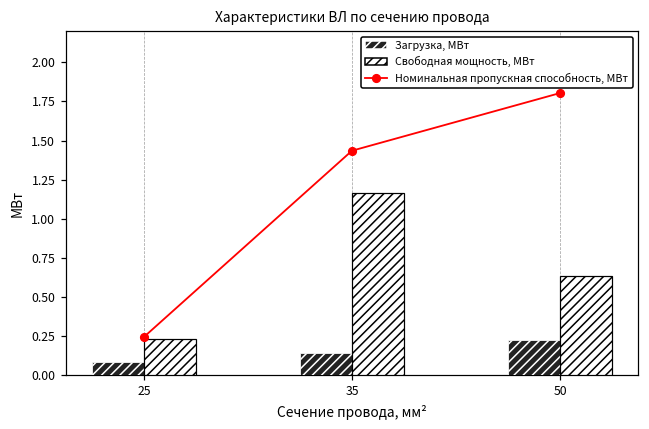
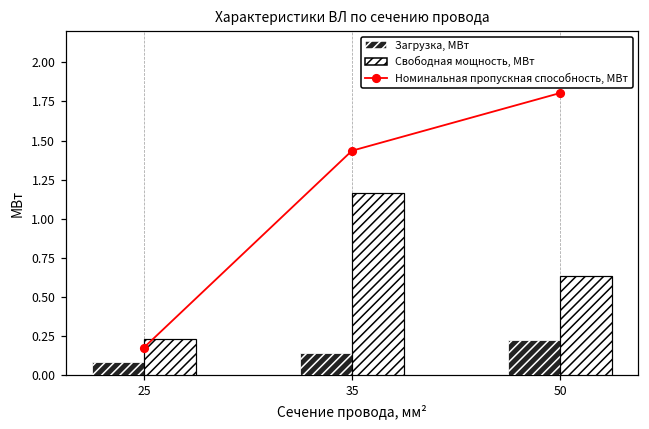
Номинальная пропускная способность, МВт, 25: 0.24 -> 0.17
